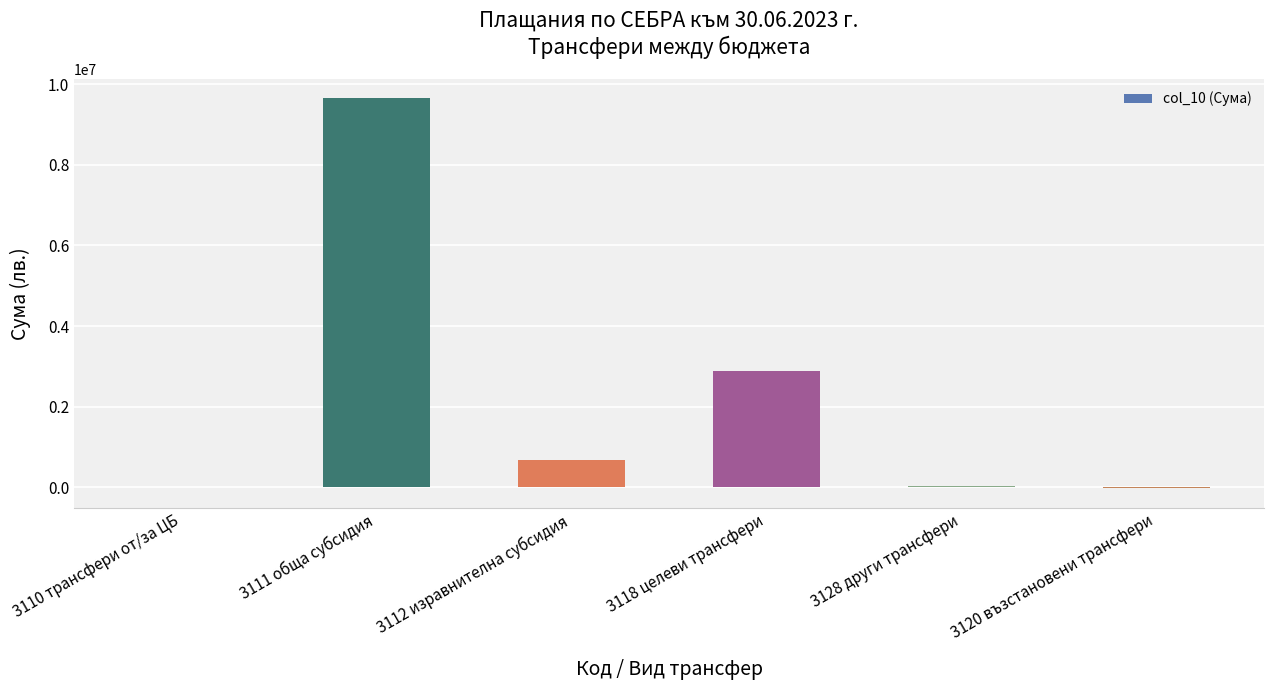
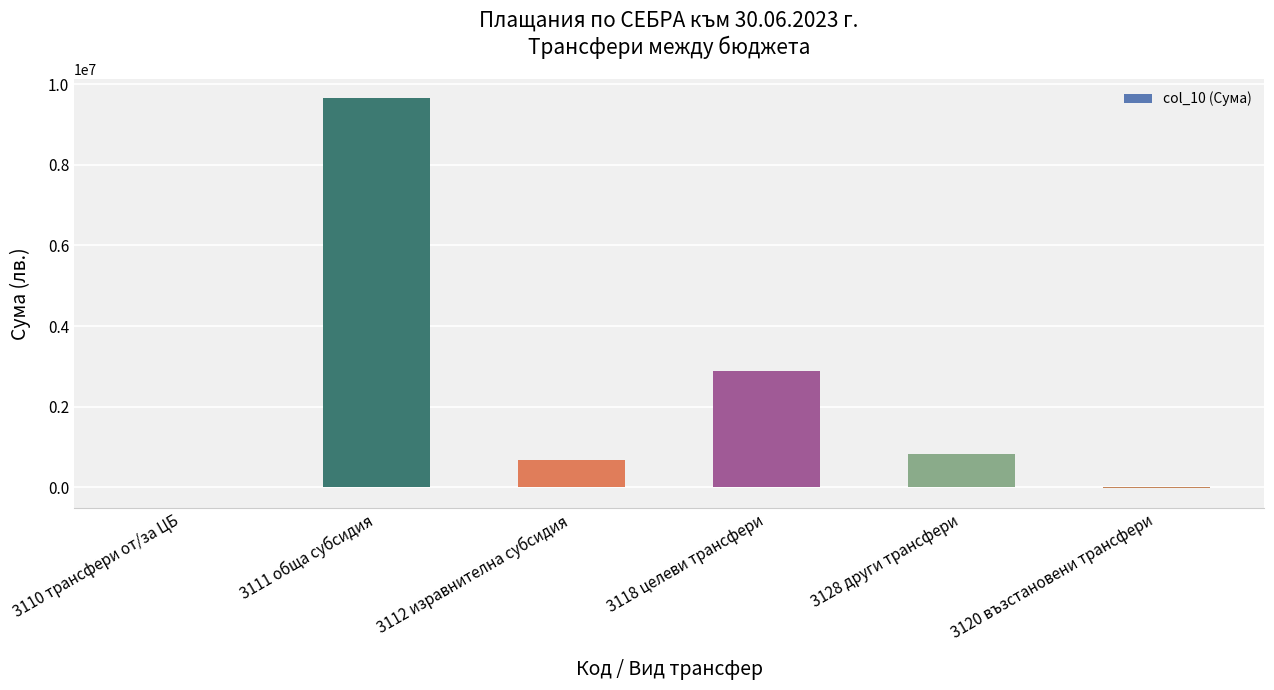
3128 други трансфери: 0 -> 800000
